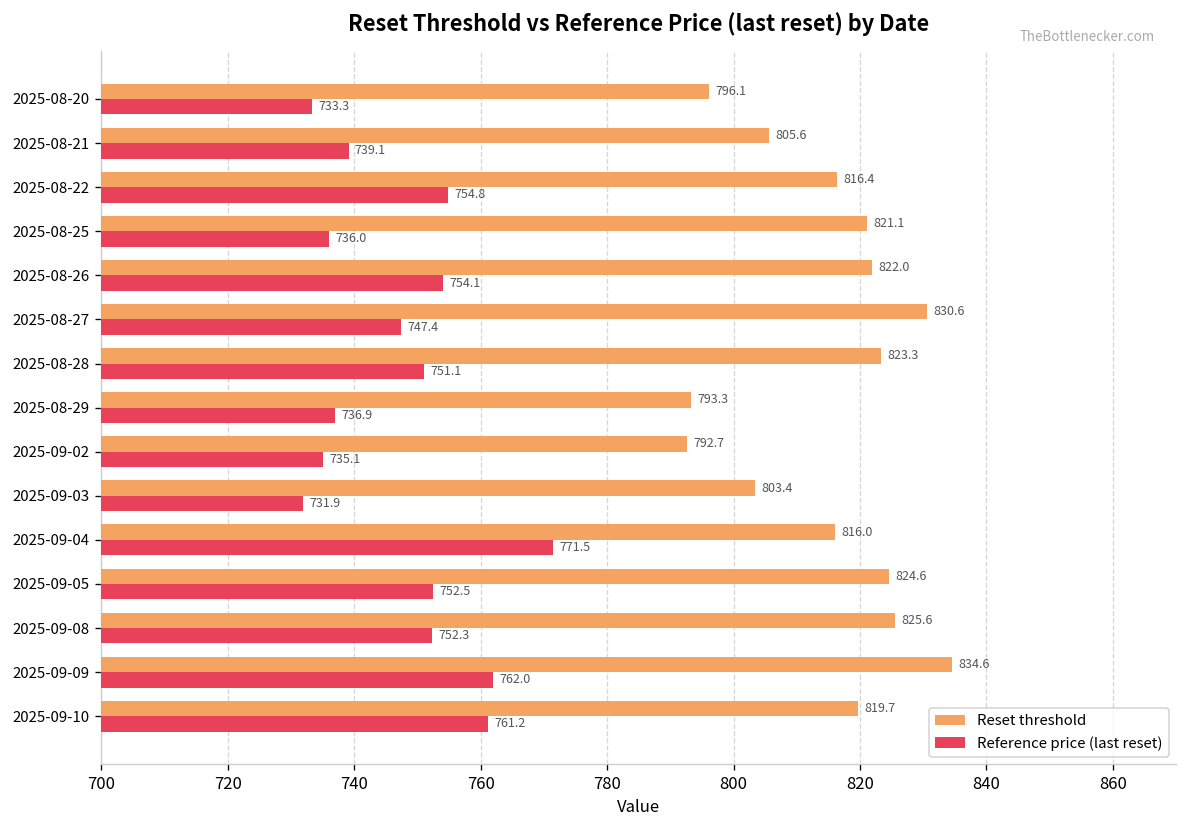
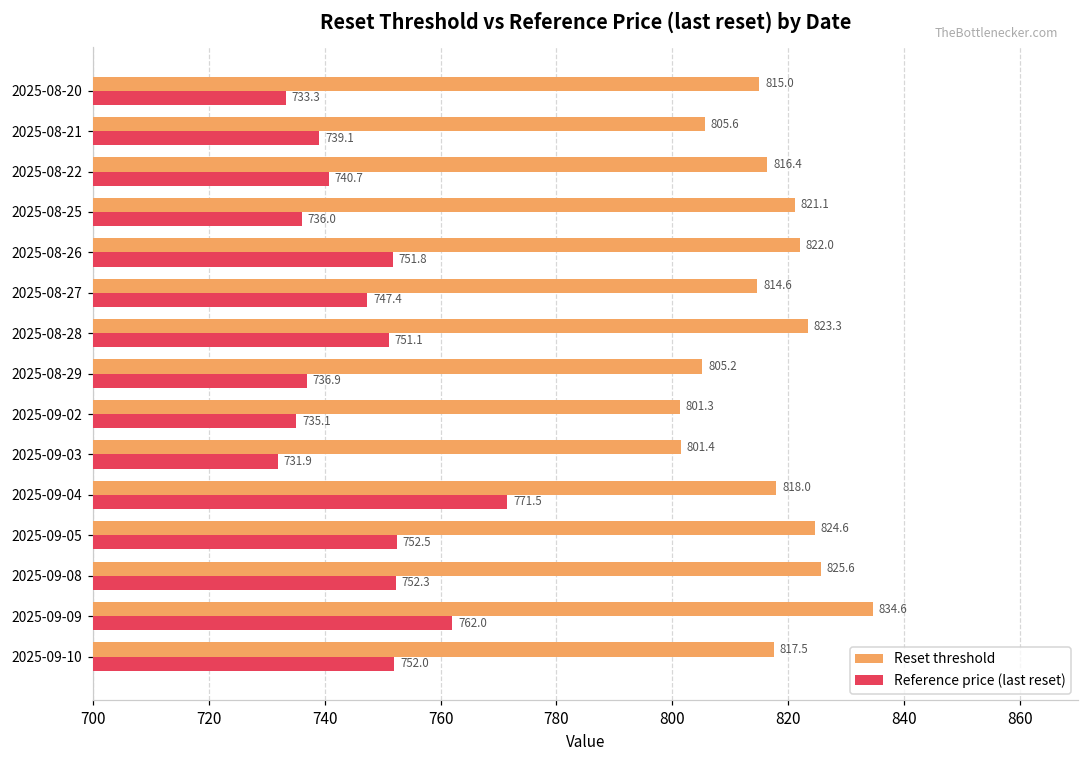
Reset threshold, 2025-08-20: 796.1 -> 815.0
Reference price (last reset), 2025-08-22: 754.8 -> 740.7
Reference price (last reset), 2025-08-26: 754.1 -> 751.8
Reset threshold, 2025-08-27: 830.6 -> 814.6
Reset threshold, 2025-08-29: 793.3 -> 805.2
Reset threshold, 2025-09-02: 792.7 -> 801.3
Reset threshold, 2025-09-03: 803.4 -> 801.4
Reset threshold, 2025-09-04: 816.0 -> 818.0
Reset threshold, 2025-09-10: 819.7 -> 817.5
Reference price (last reset), 2025-09-10: 761.2 -> 752.0
